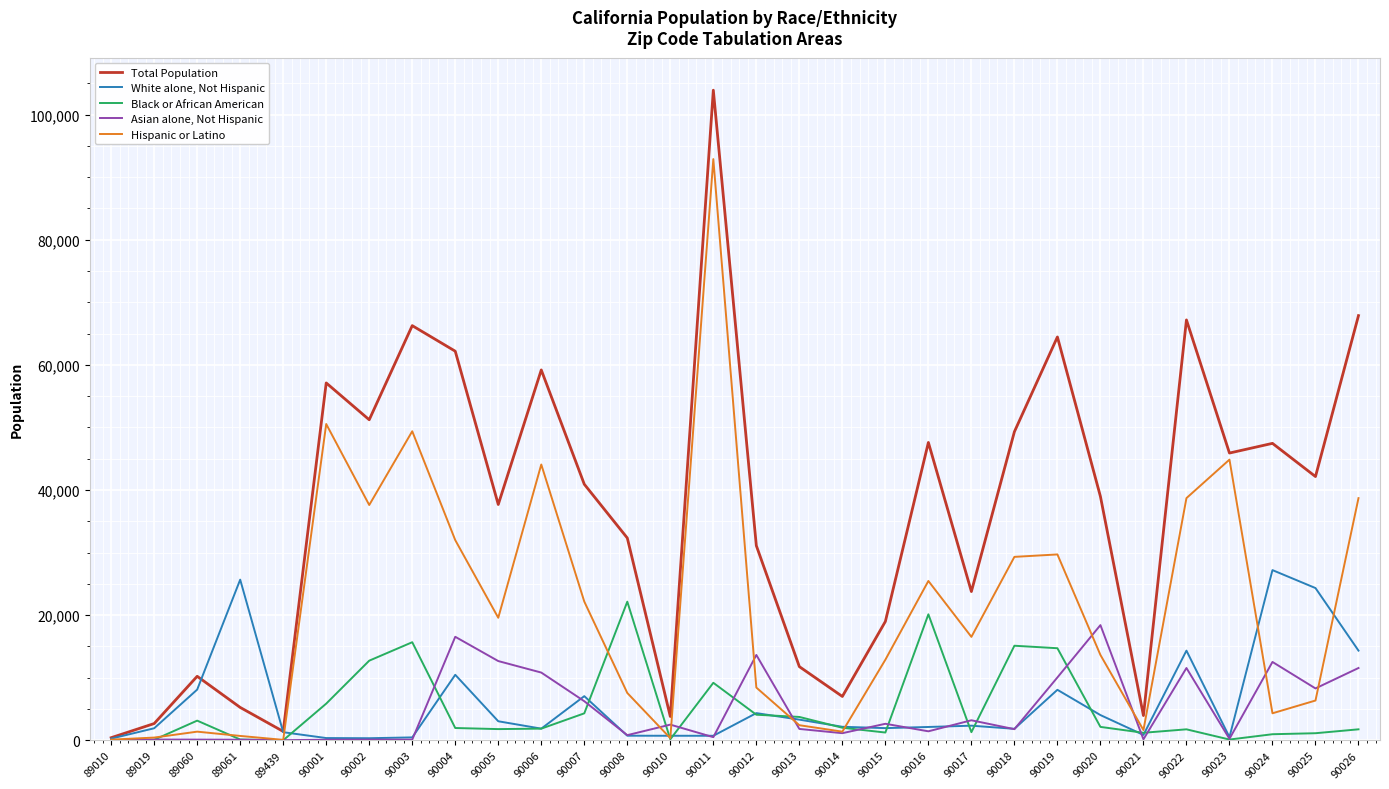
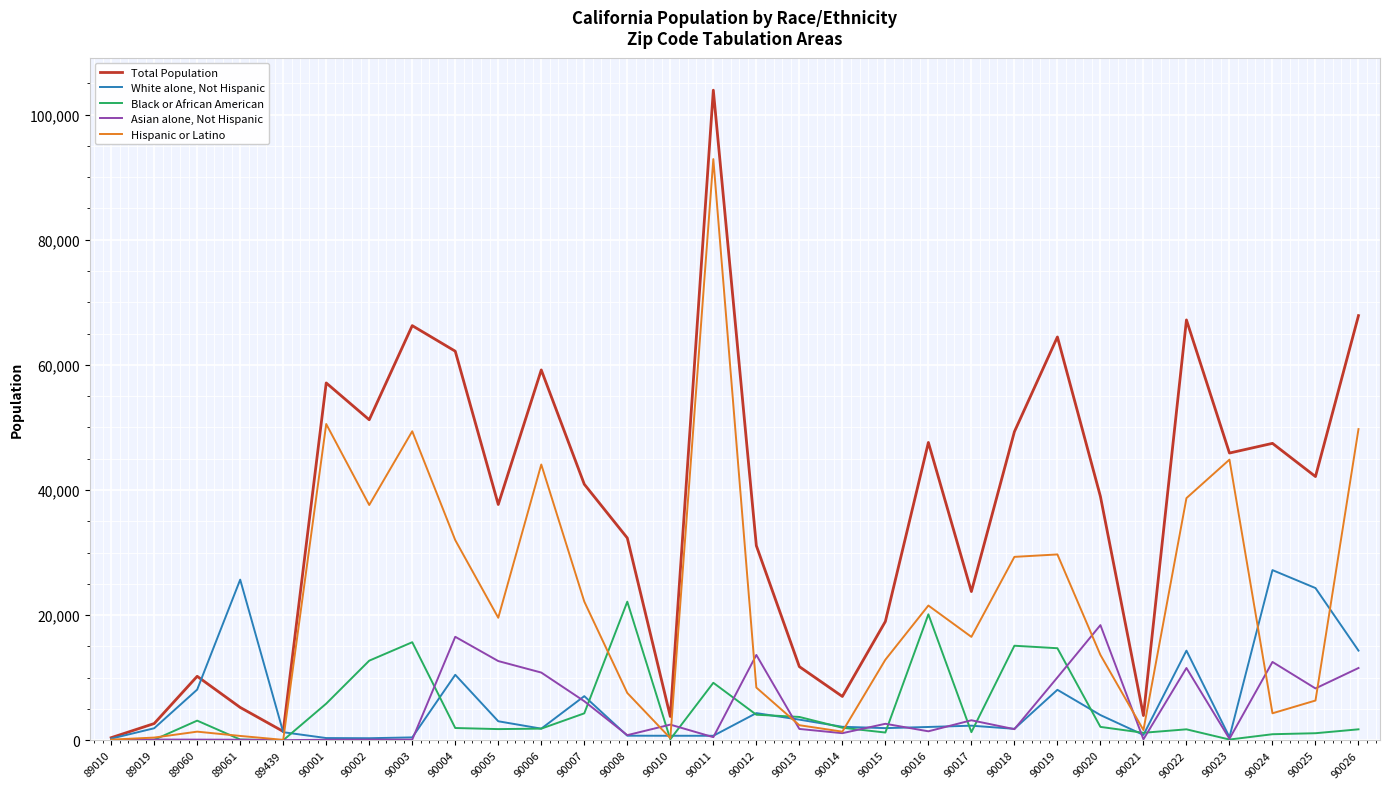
Hispanic or Latino, 90016: 25,000 -> 22,000
Hispanic or Latino, 90026: 39,000 -> 50,000
